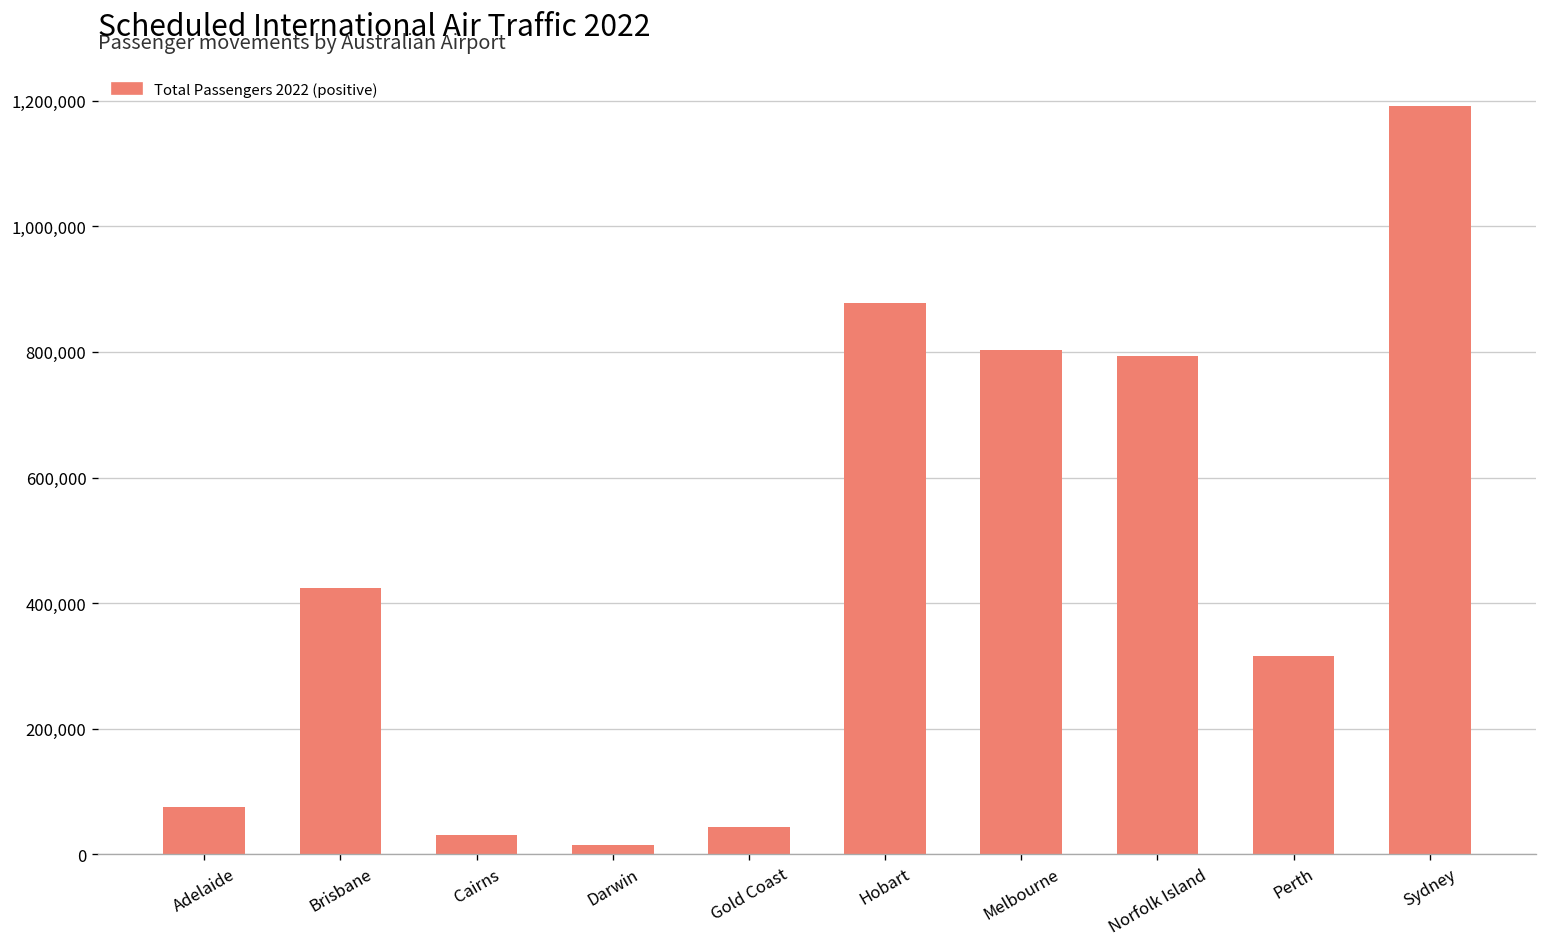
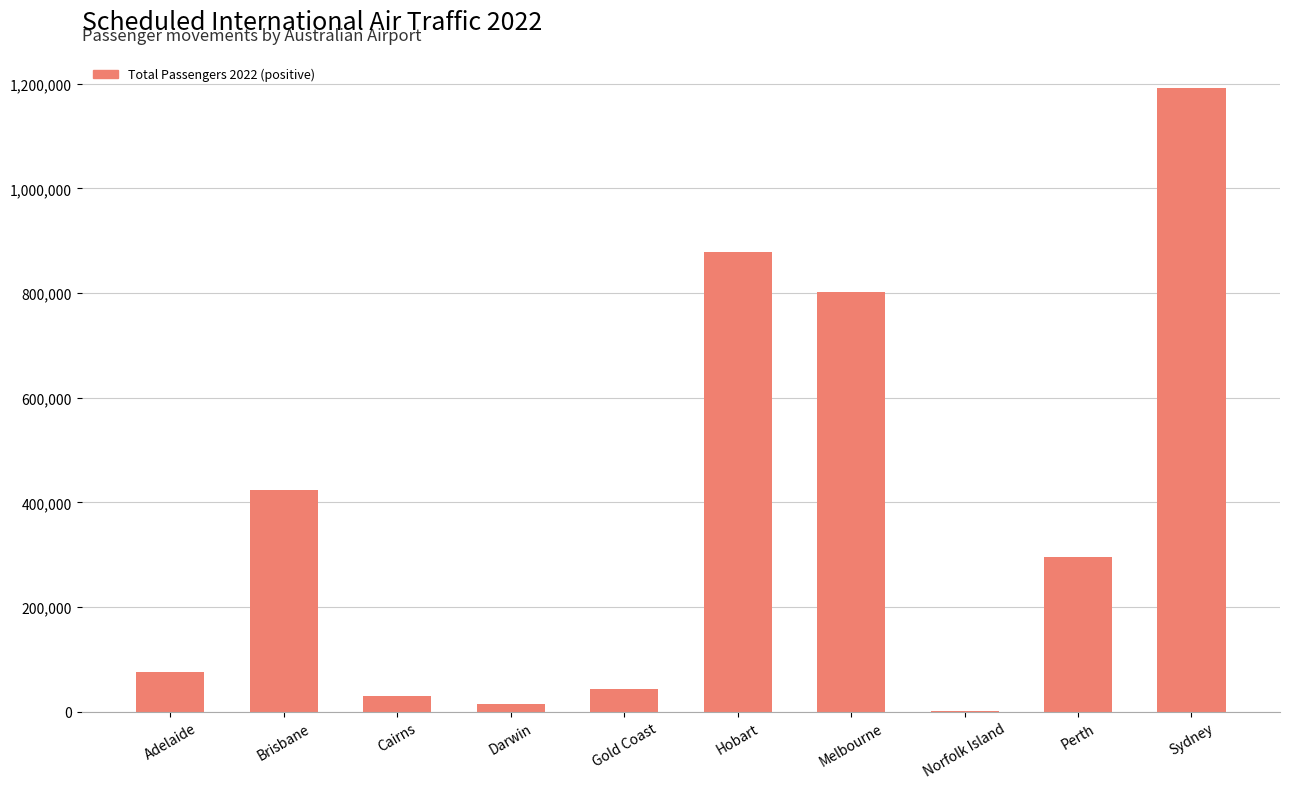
Norfolk Island: 790,000 -> 0
Perth: 320,000 -> 300,000
